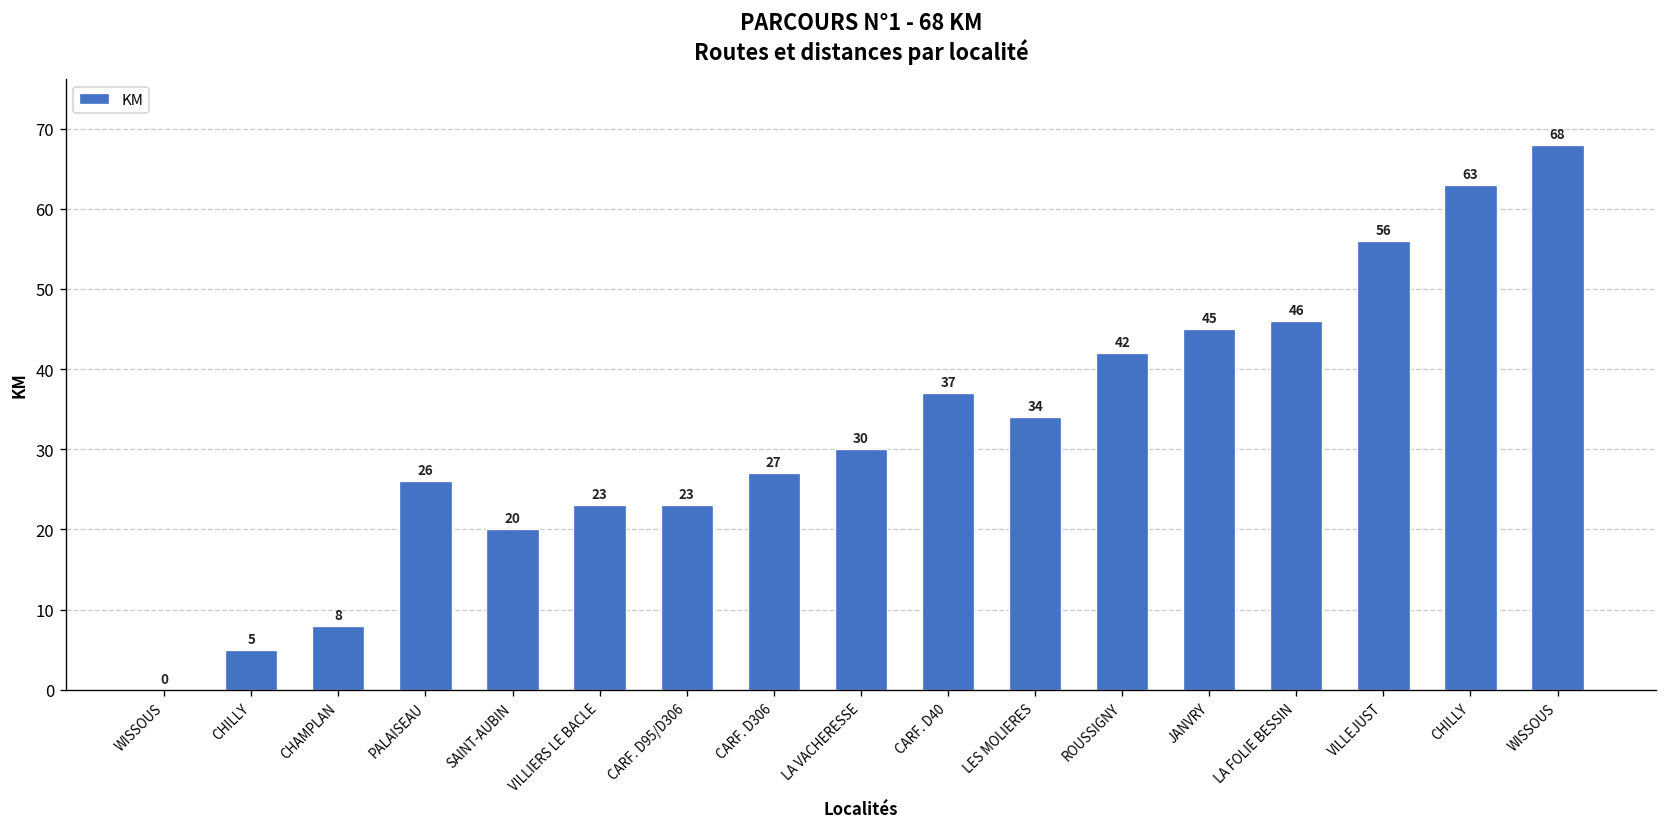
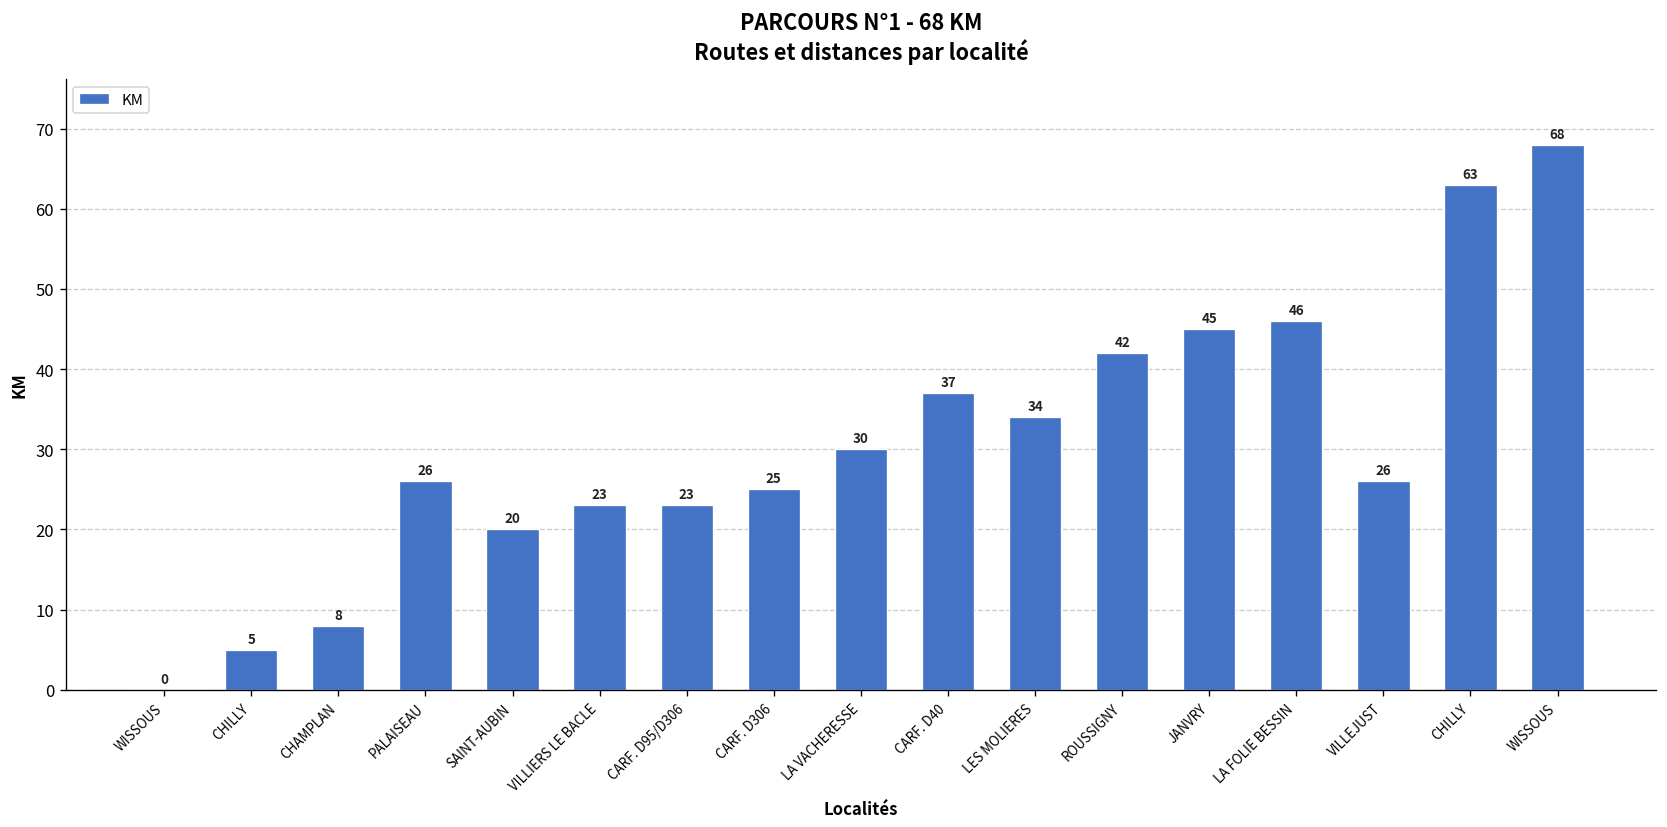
CARF. D306: 27 -> 25
VILLEJUST: 56 -> 26
